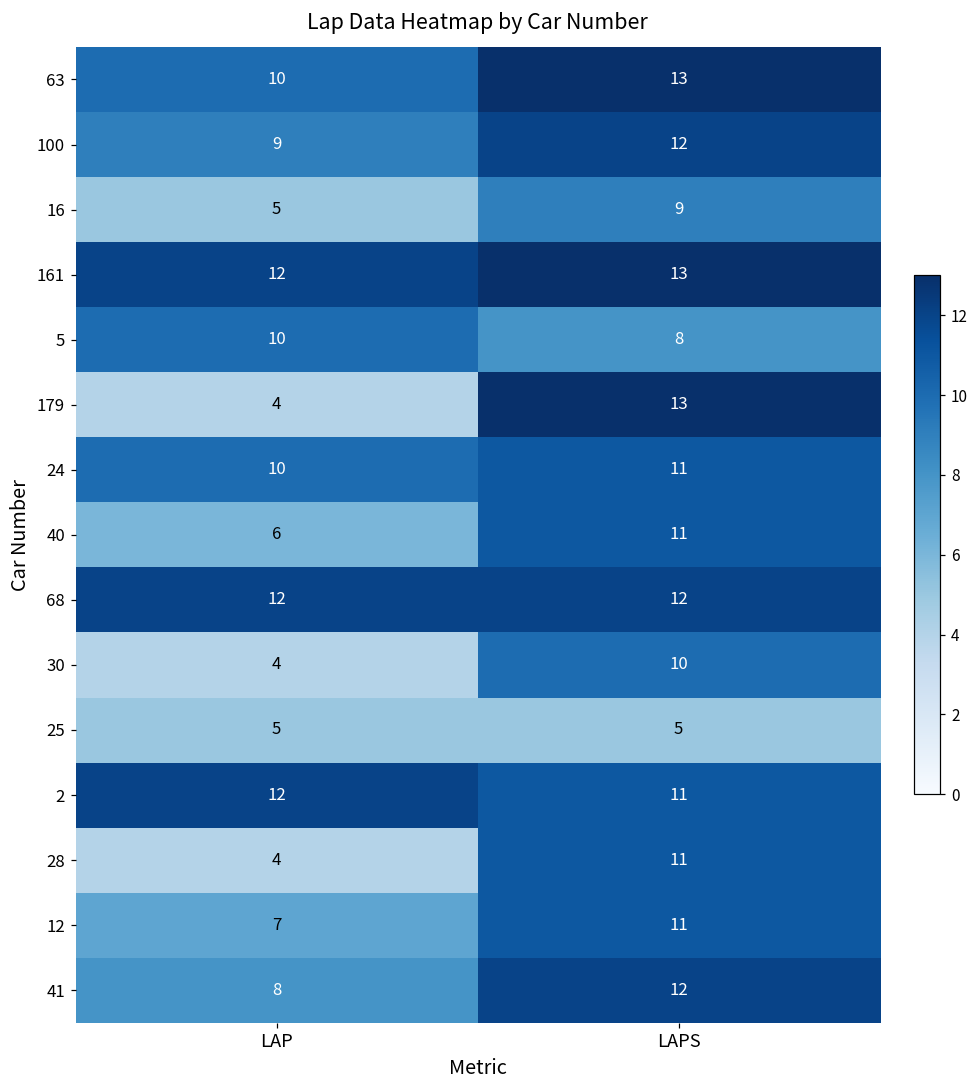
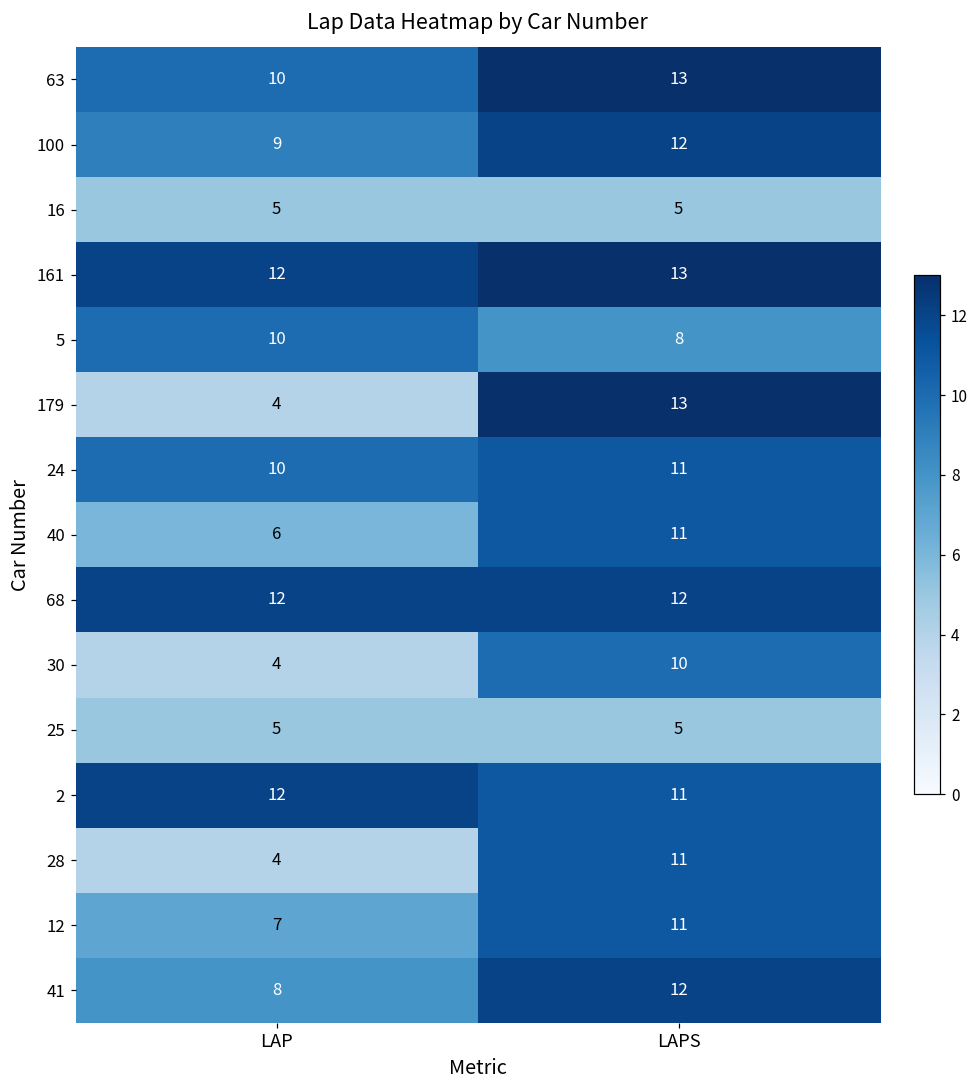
16, LAPS: 9 -> 5
